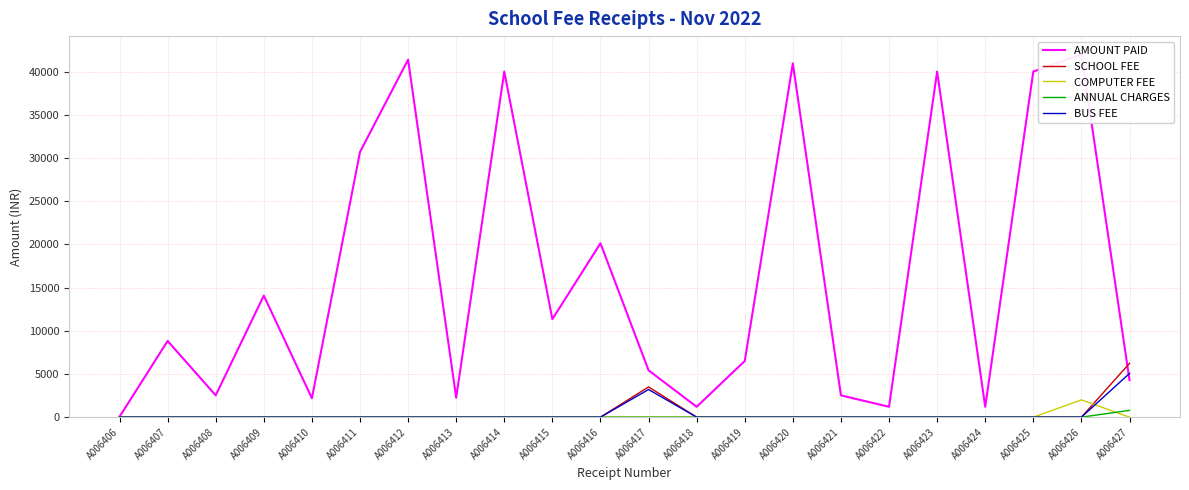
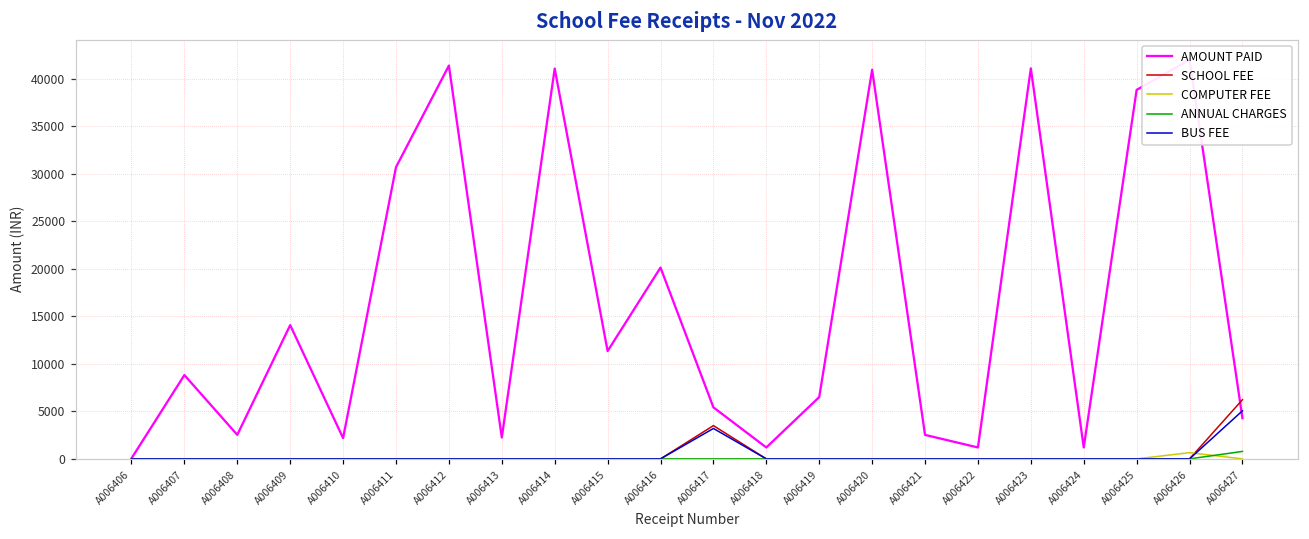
AMOUNT PAID, A006414: 40000 -> 41000
AMOUNT PAID, A006423: 40000 -> 41000
AMOUNT PAID, A006425: 40000 -> 39000
COMPUTER FEE, A006426: 2000 -> 1000
